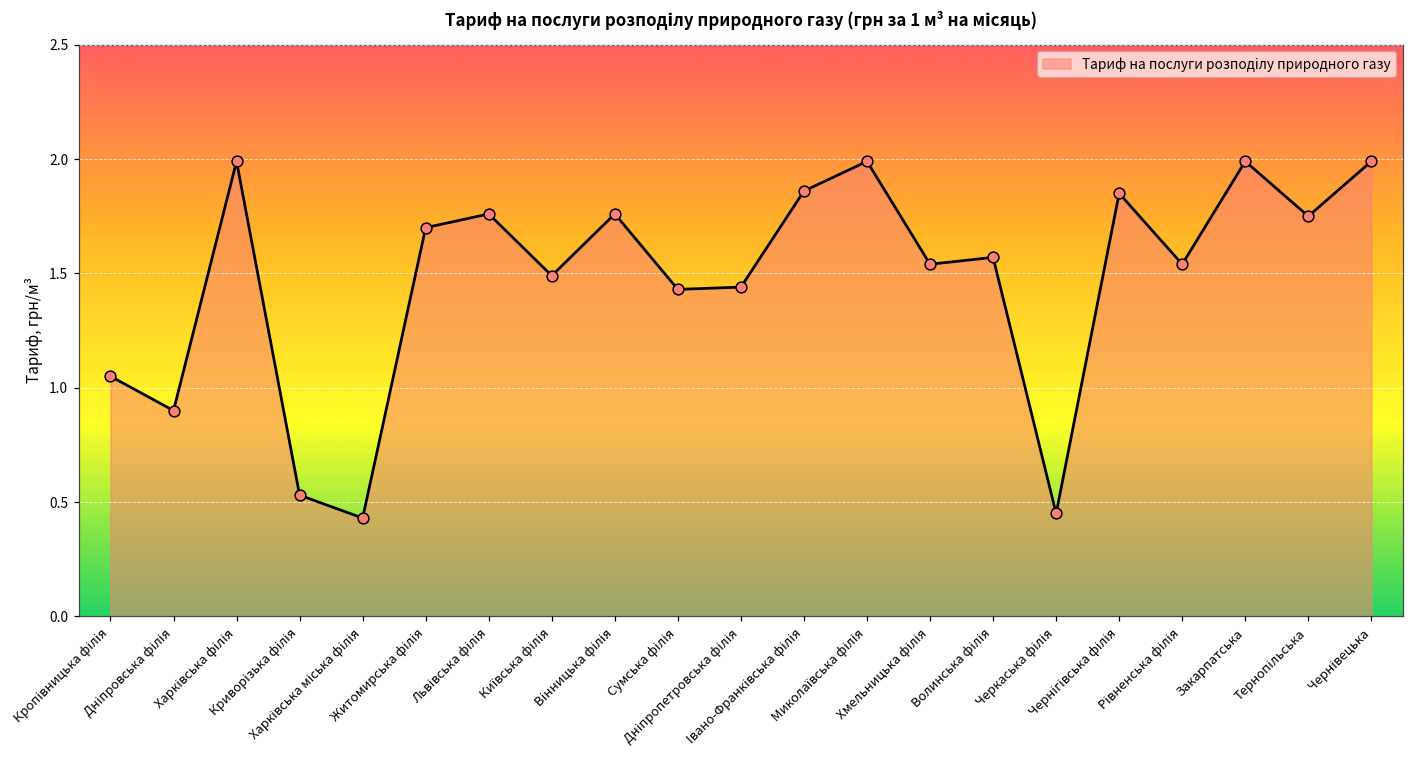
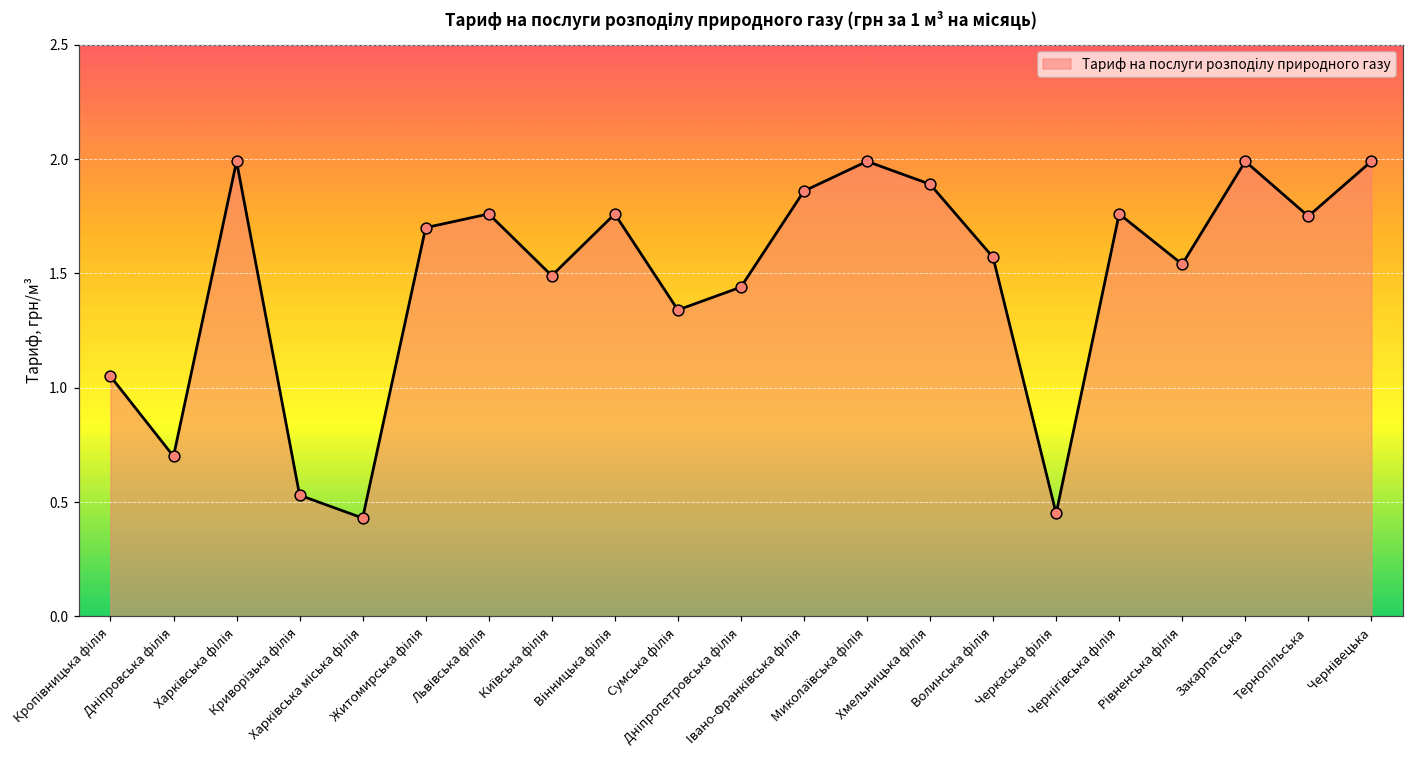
Дніпровська філія: 0.9 -> 0.7
Сумська філія: 1.43 -> 1.34
Хмельницька філія: 1.54 -> 1.89
Чернігівська філія: 1.85 -> 1.76
